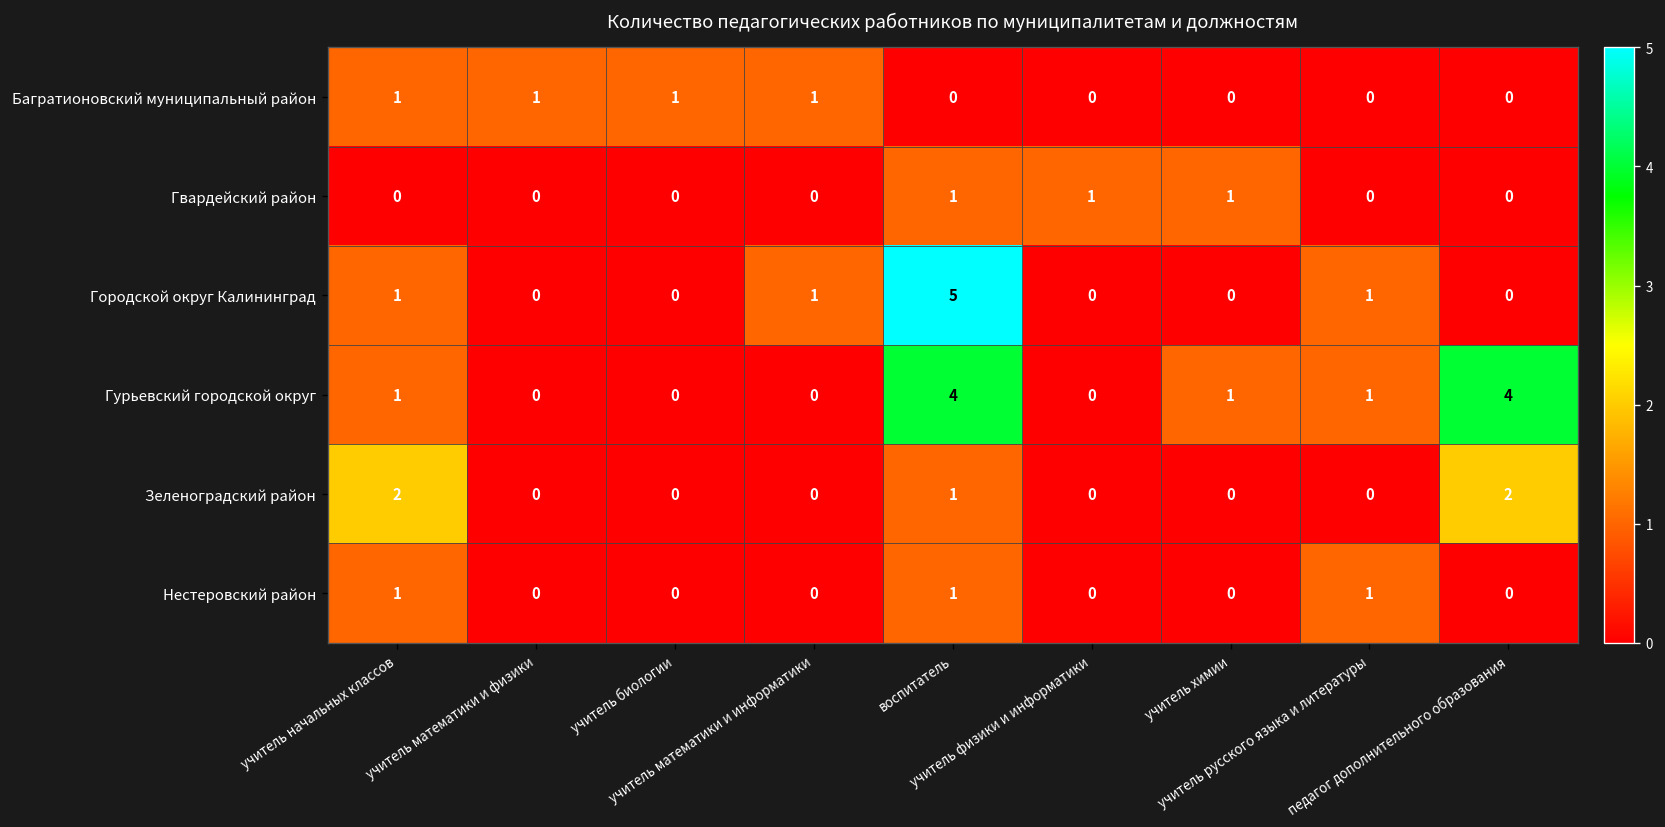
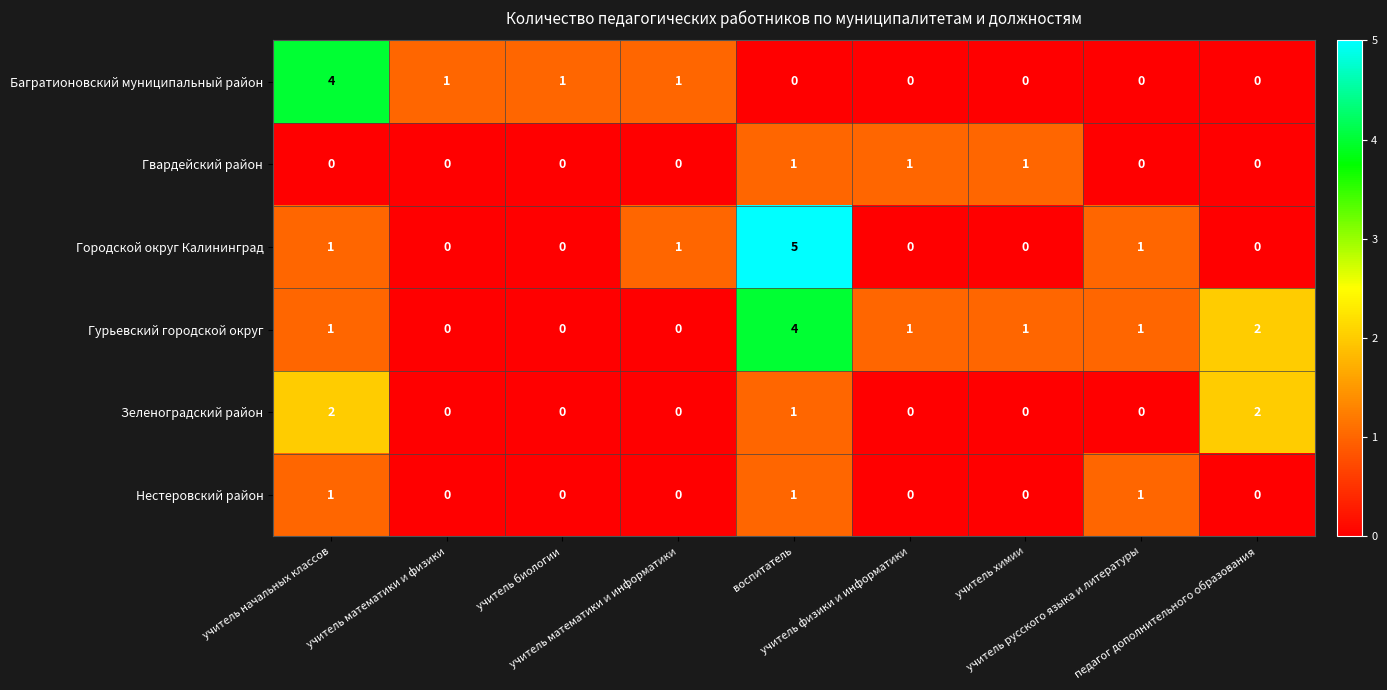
Багратионовский муниципальный район, учитель начальных классов: 1 -> 4
Гурьевский городской округ, учитель физики и информатики: 0 -> 1
Гурьевский городской округ, педагог дополнительного образования: 4 -> 2
